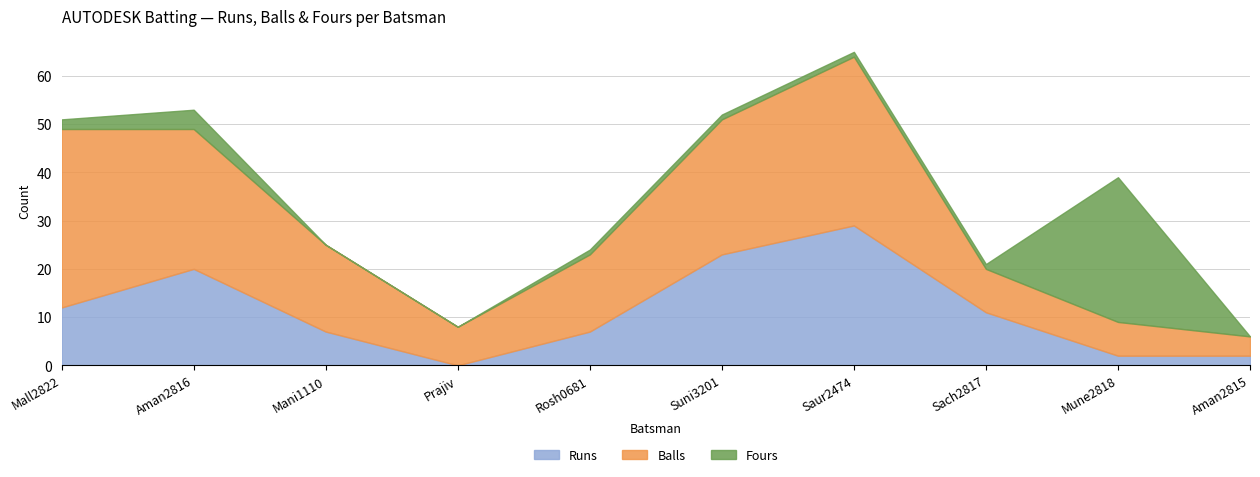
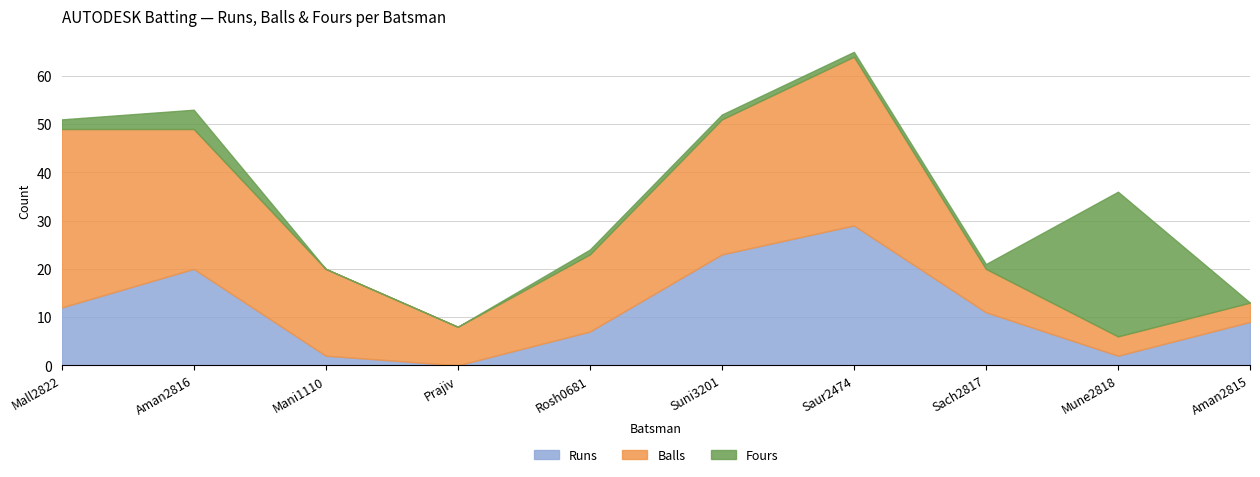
Runs, Mani1110: 7 -> 2
Balls, Mune2818: 7 -> 4
Runs, Aman2815: 2 -> 9
